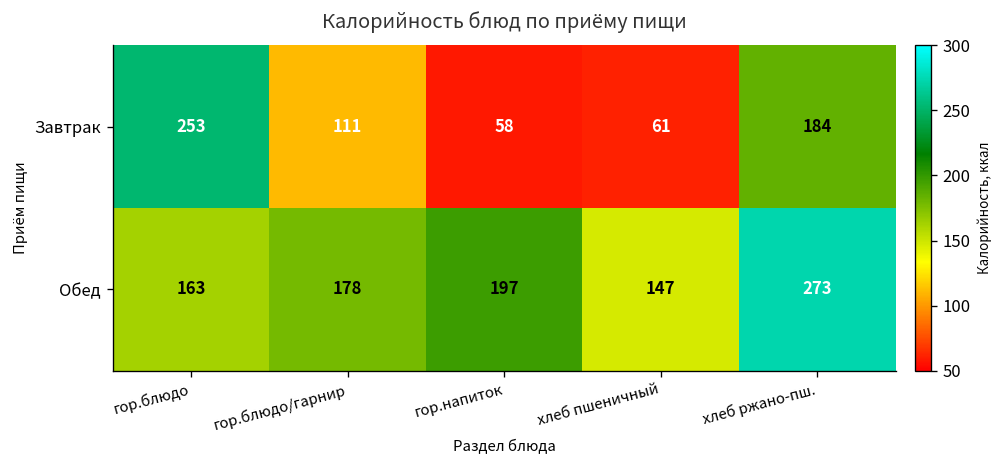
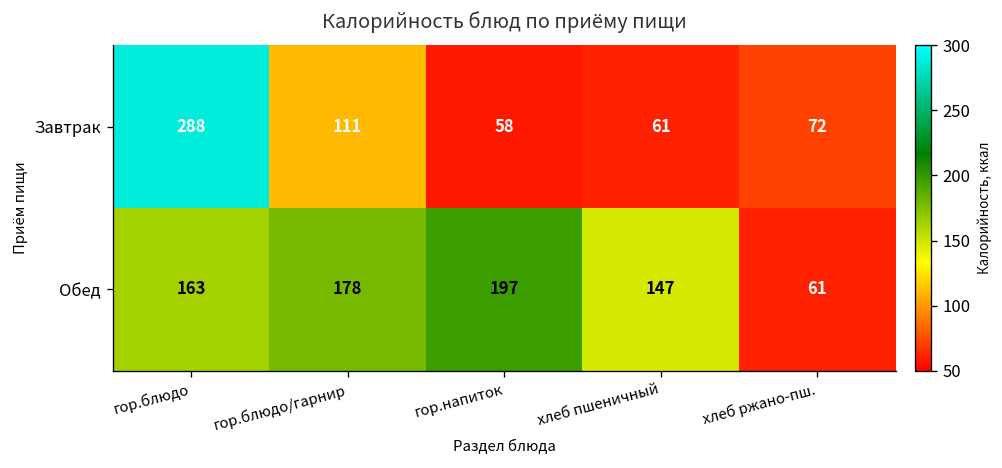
Завтрак, гор.блюдо: 253 -> 288
Завтрак, хлеб ржано-пш.: 184 -> 72
Обед, хлеб ржано-пш.: 273 -> 61
